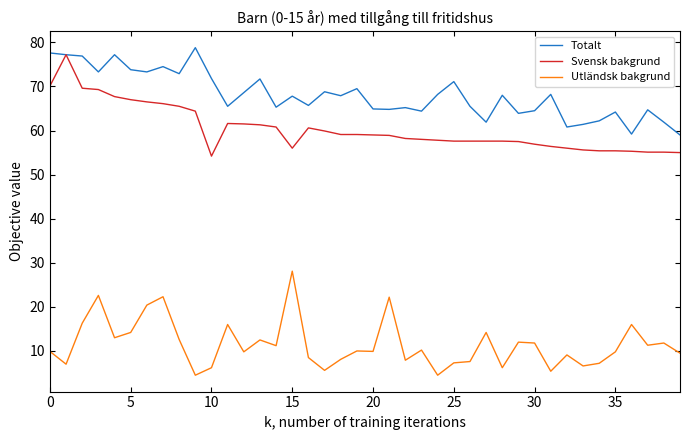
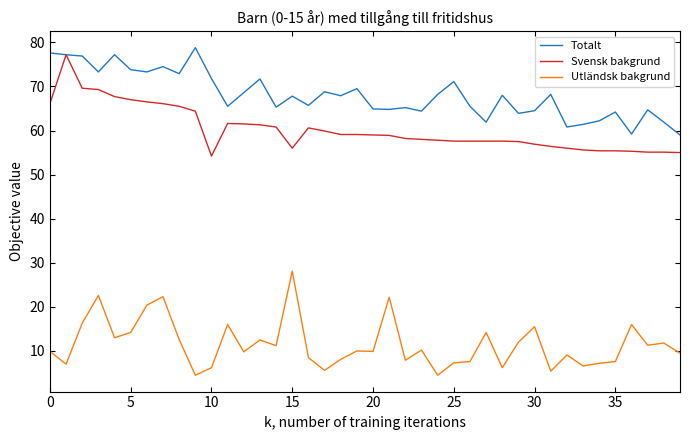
Svensk bakgrund, 0: 70 -> 66
Utländsk bakgrund, 30: 12 -> 16
Utländsk bakgrund, 35: 10 -> 8
